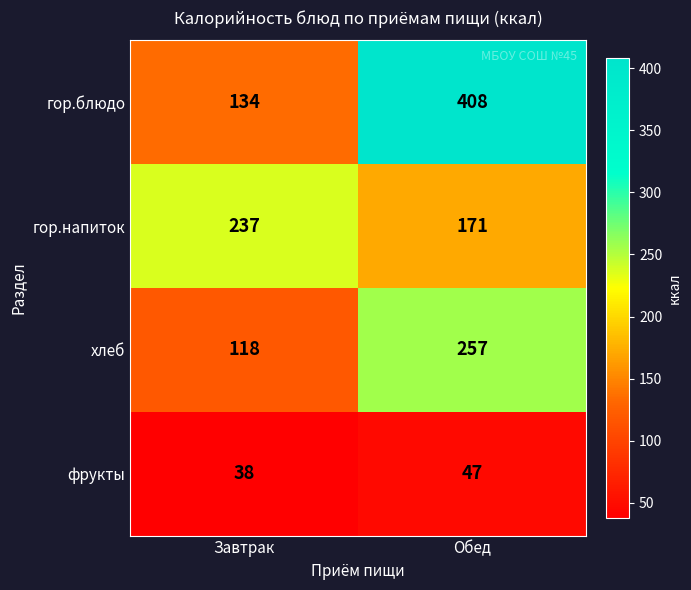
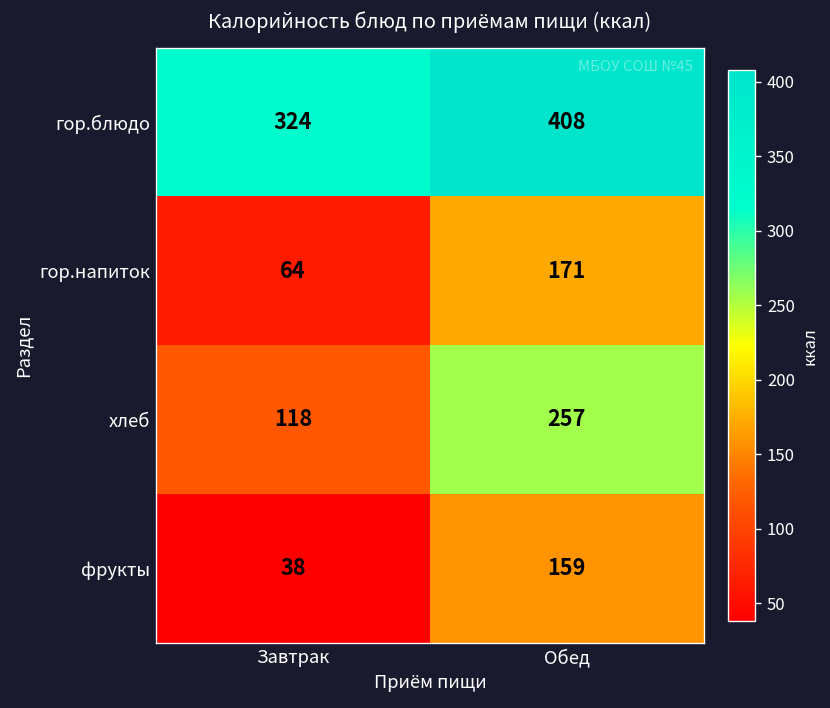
гор.блюдо, Завтрак: 134 -> 324
гор.напиток, Завтрак: 237 -> 64
фрукты, Обед: 47 -> 159
